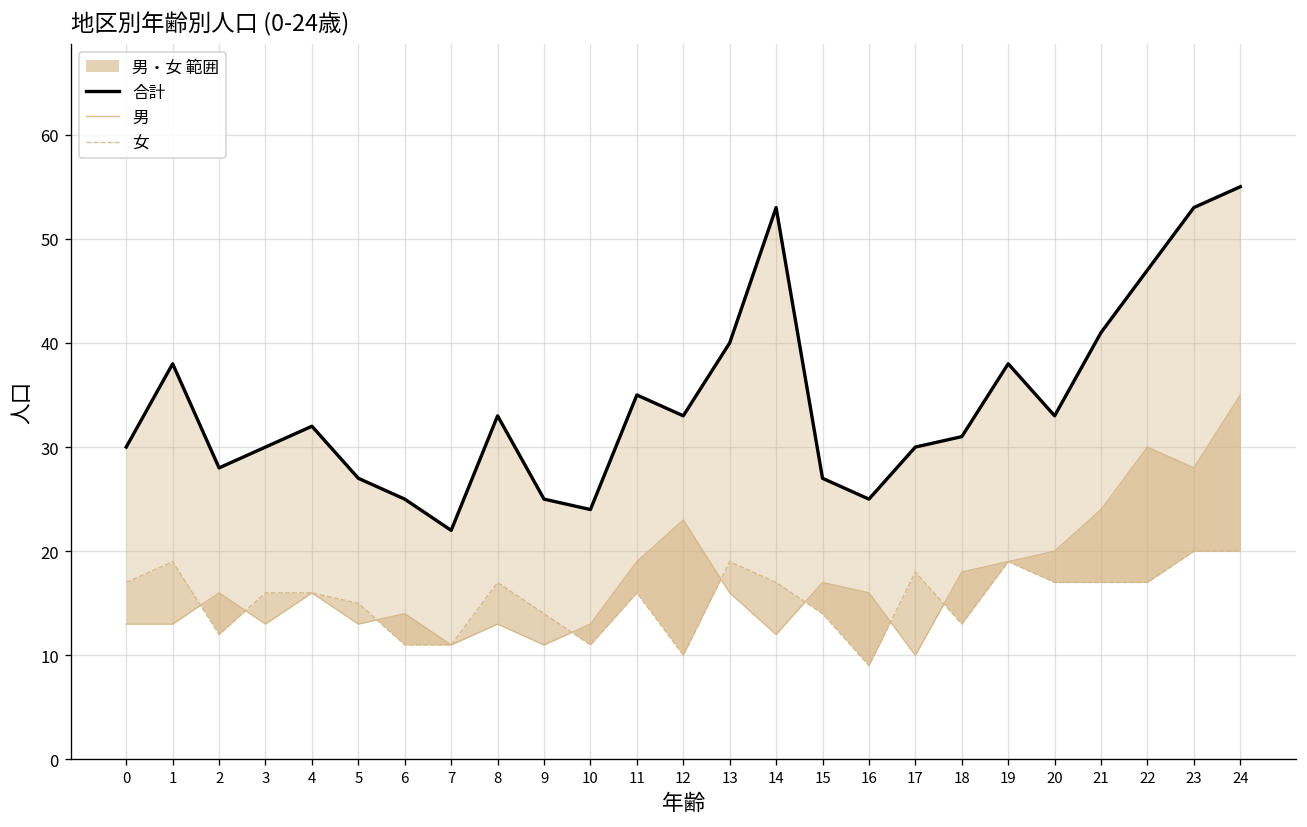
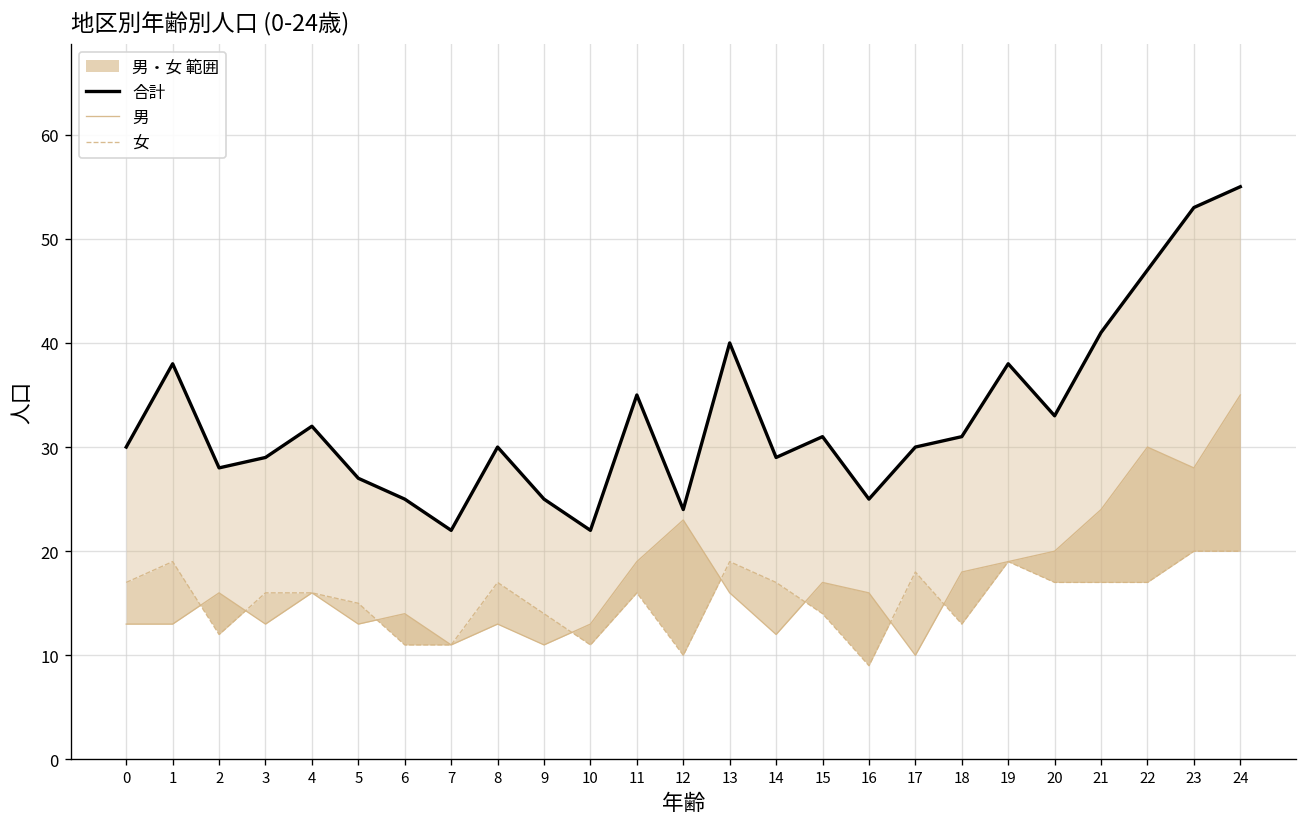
合計, 3: 30 -> 29
合計, 8: 33 -> 30
合計, 10: 24 -> 22
合計, 12: 33 -> 24
合計, 14: 53 -> 29
合計, 15: 27 -> 31
